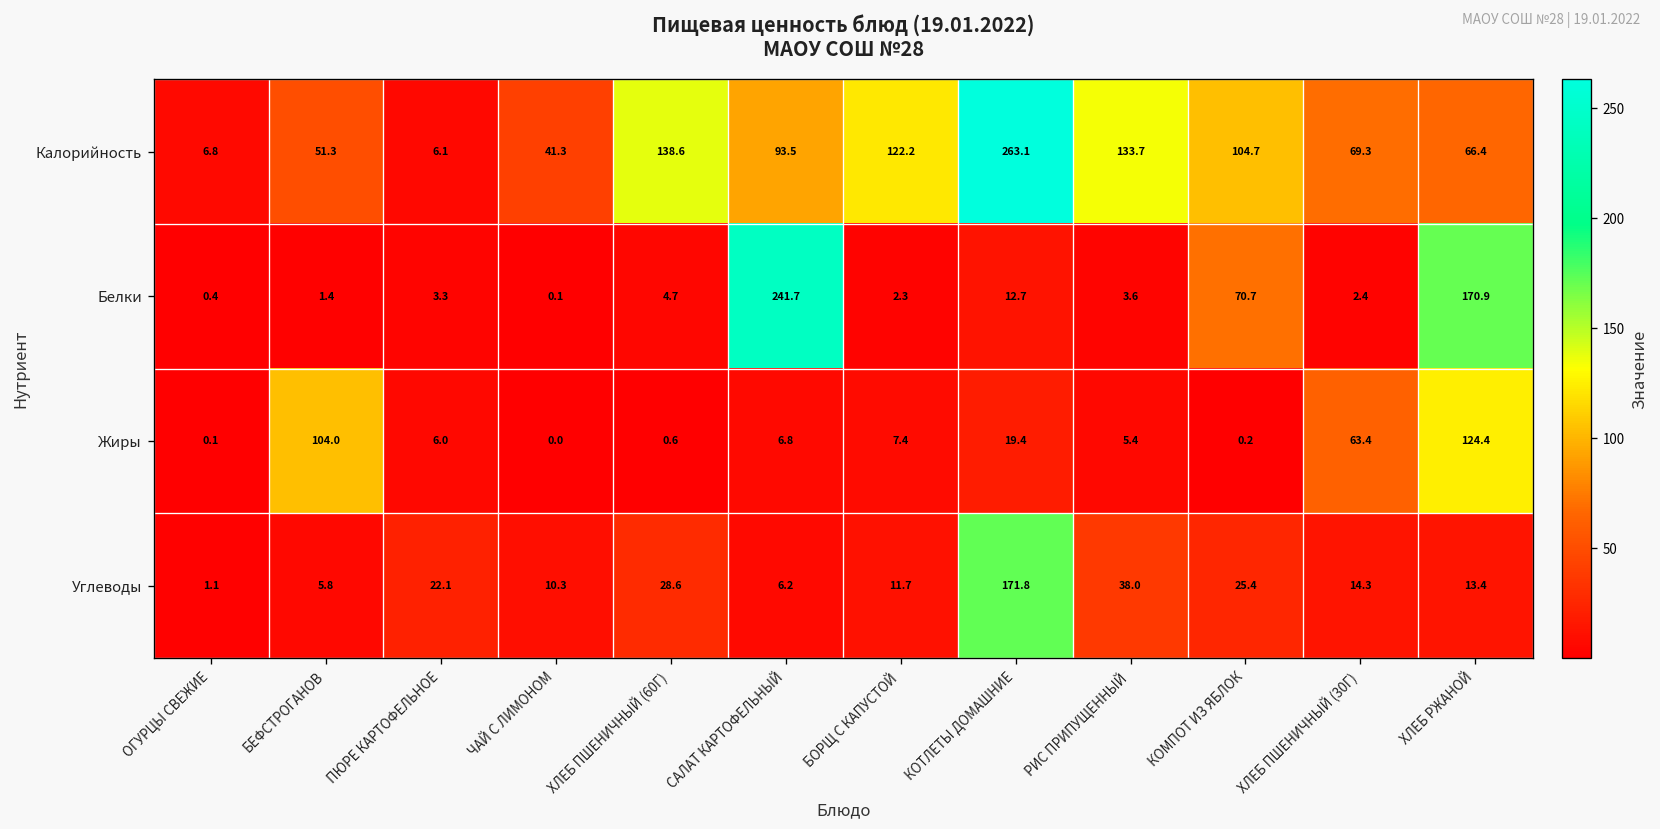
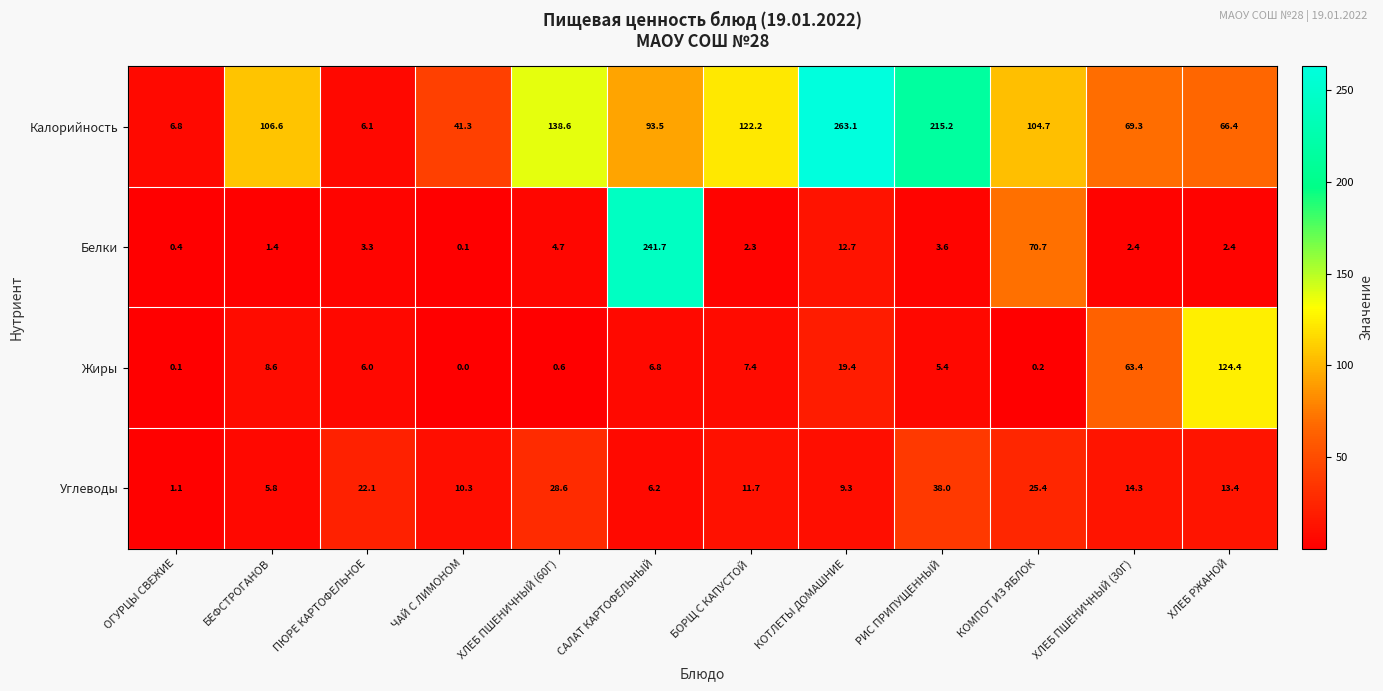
Калорийность, БЕФСТРОГАНОВ: 51.3 -> 106.6
Калорийность, РИС ПРИПУЩЕННЫЙ: 133.7 -> 215.2
Белки, ХЛЕБ РЖАНОЙ: 170.9 -> 2.4
Жиры, БЕФСТРОГАНОВ: 104.0 -> 8.6
Углеводы, КОТЛЕТЫ ДОМАШНИЕ: 171.8 -> 9.3
